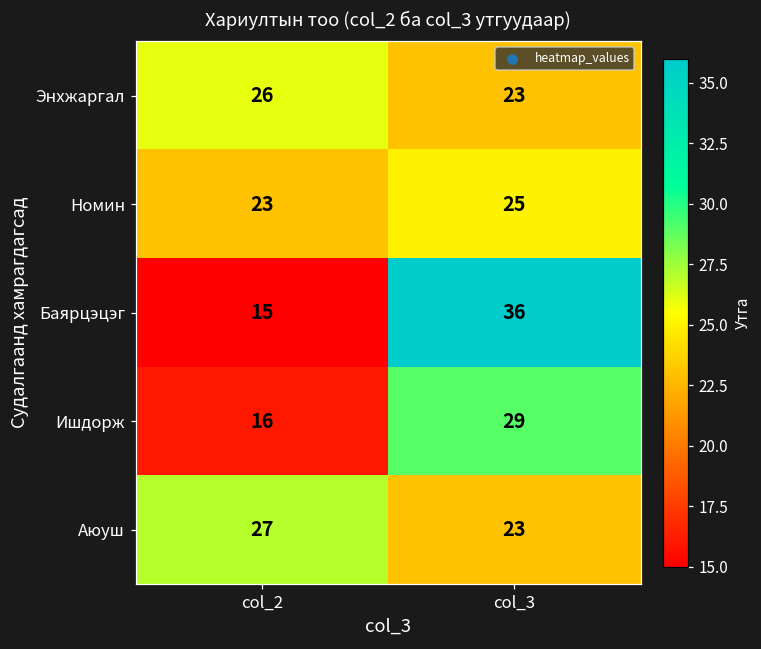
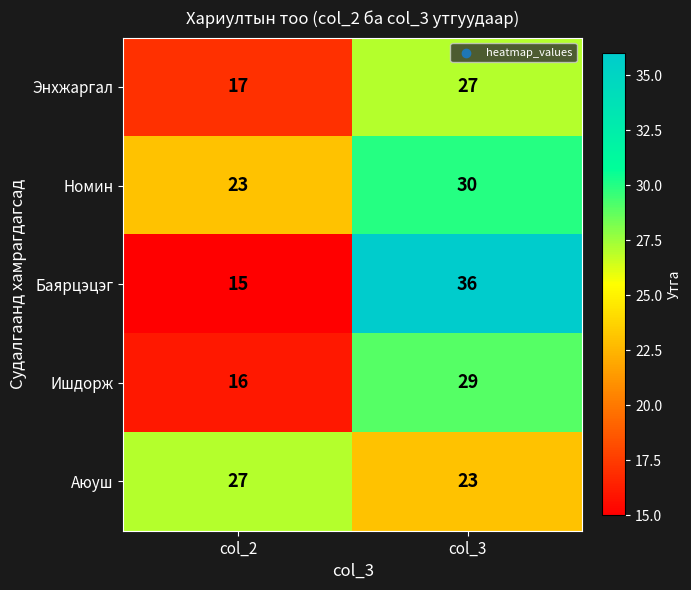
Энхжаргал, col_2: 26 -> 17
Энхжаргал, col_3: 23 -> 27
Номин, col_3: 25 -> 30
